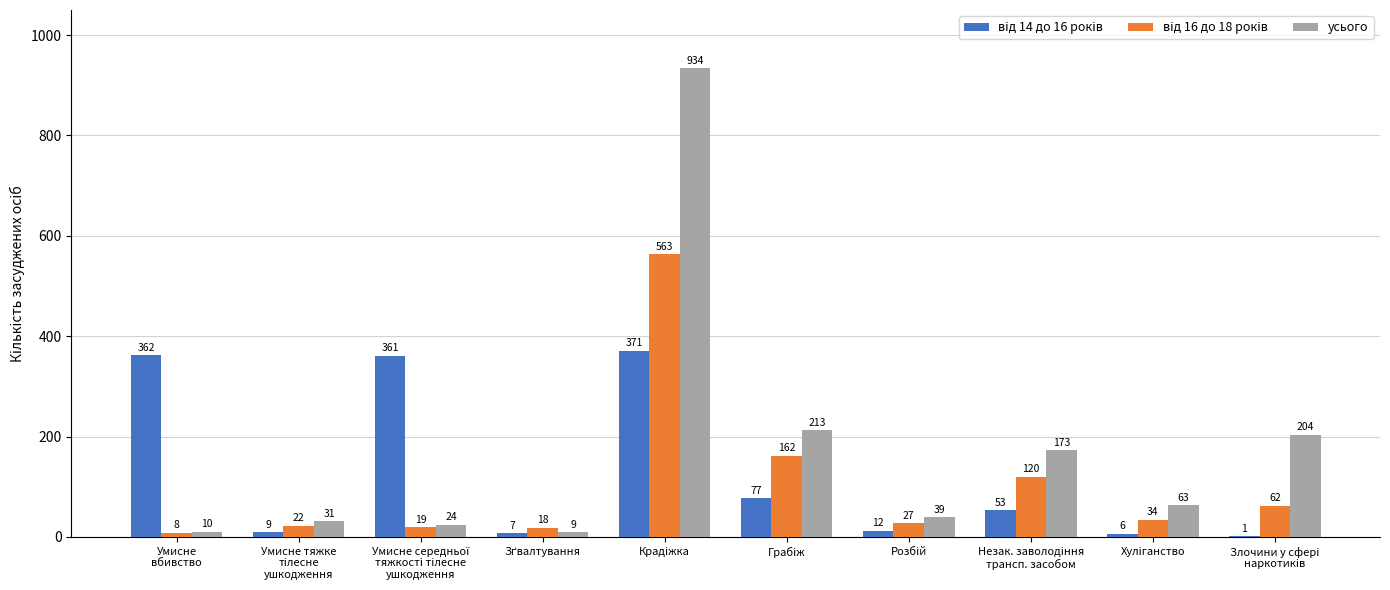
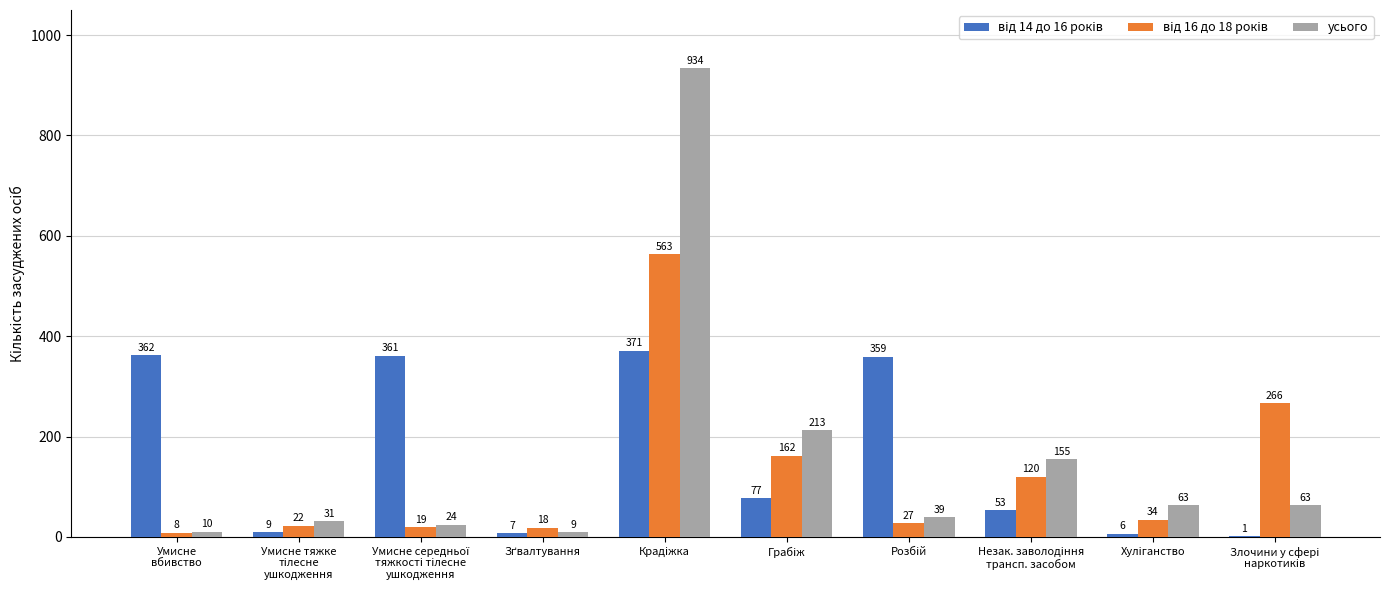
від 14 до 16 років, Розбій: 12 -> 359
усього, Незак. заволодіння трансп. засобом: 173 -> 155
від 16 до 18 років, Злочини у сфері наркотиків: 62 -> 266
усього, Злочини у сфері наркотиків: 204 -> 63
